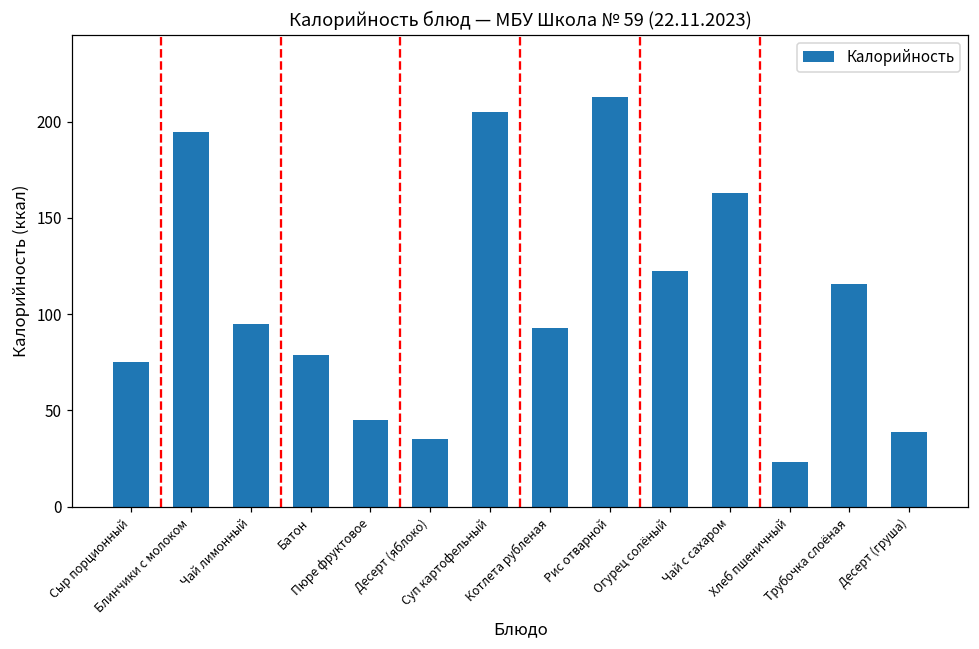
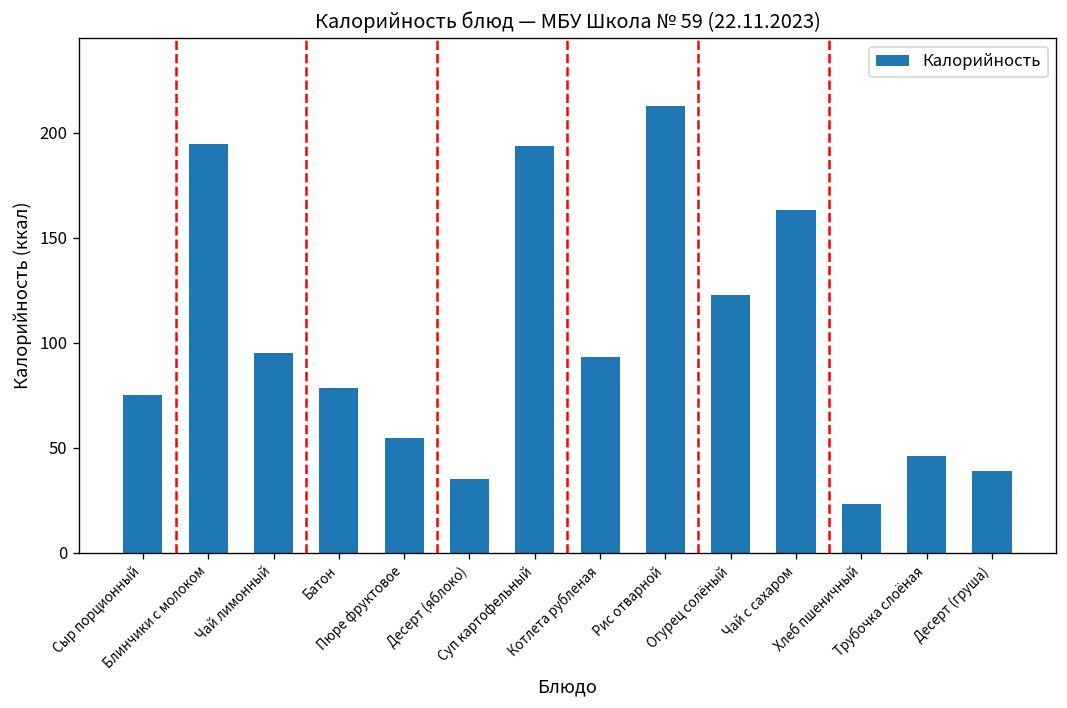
Пюре фруктовое: 45 -> 54
Суп картофельный: 205 -> 194
Трубочка слоёная: 116 -> 46
